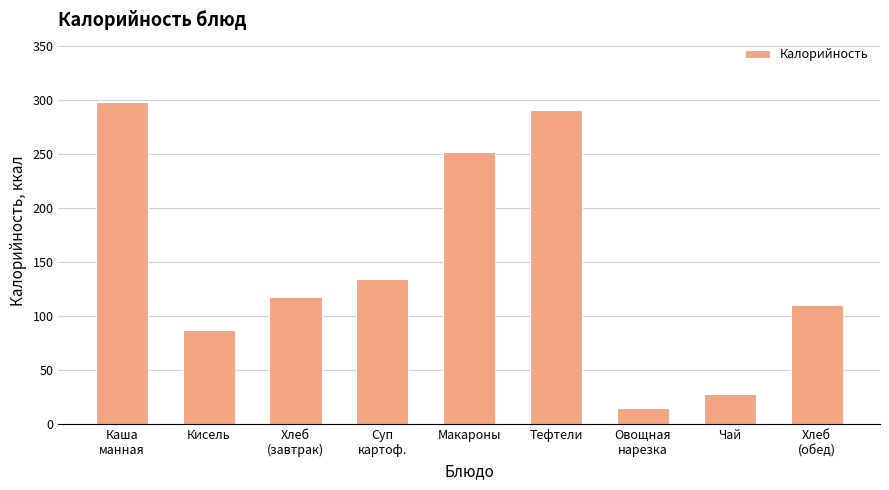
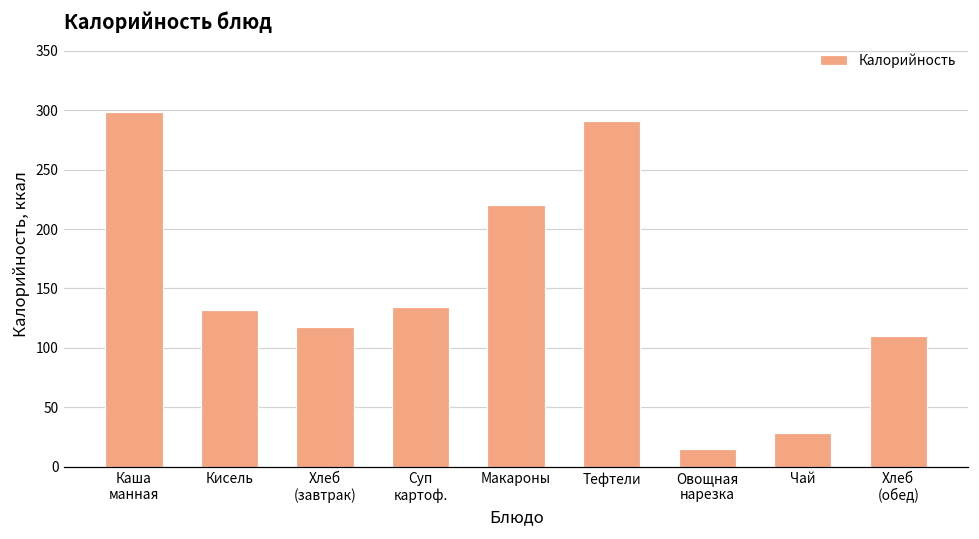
Кисель: 87 -> 132
Макароны: 252 -> 220
